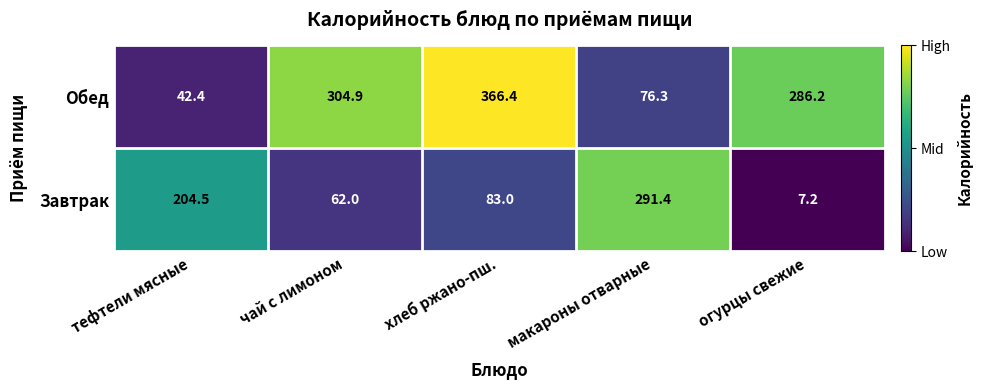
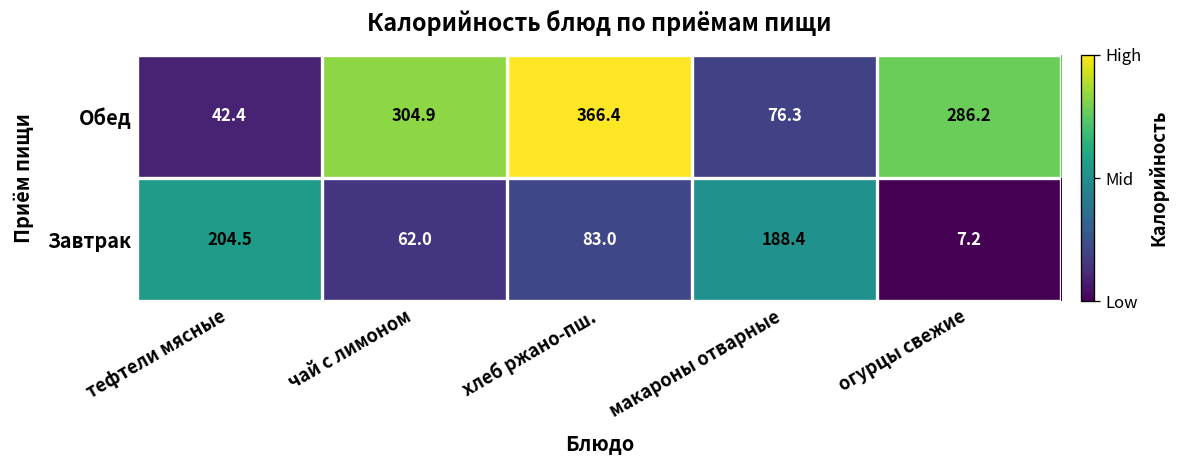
Завтрак, макароны отварные: 291.4 -> 188.4
